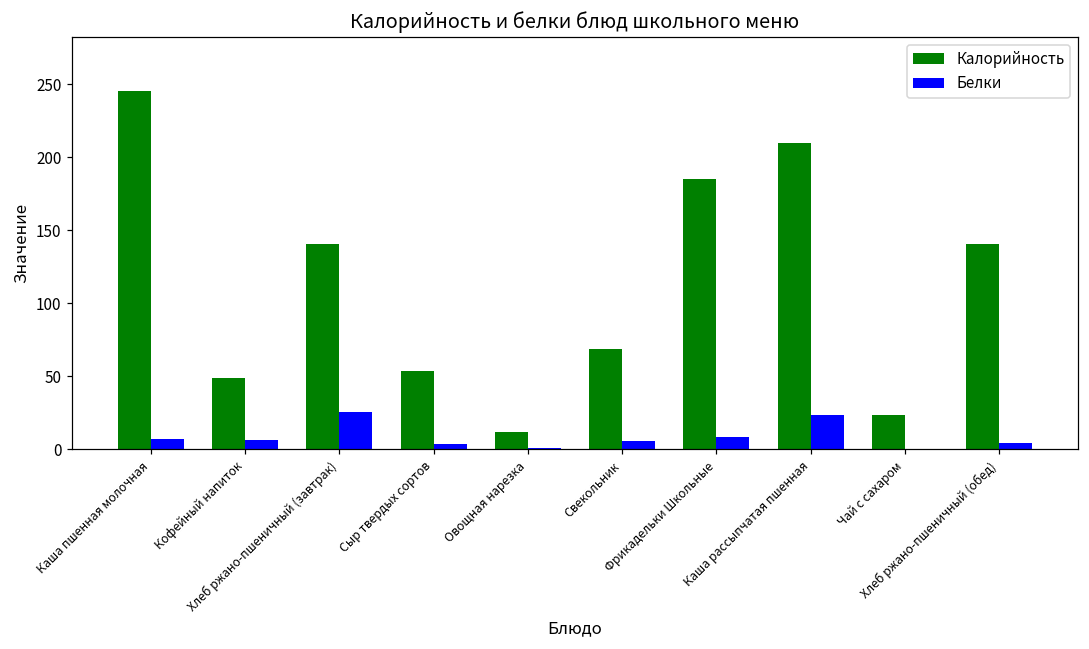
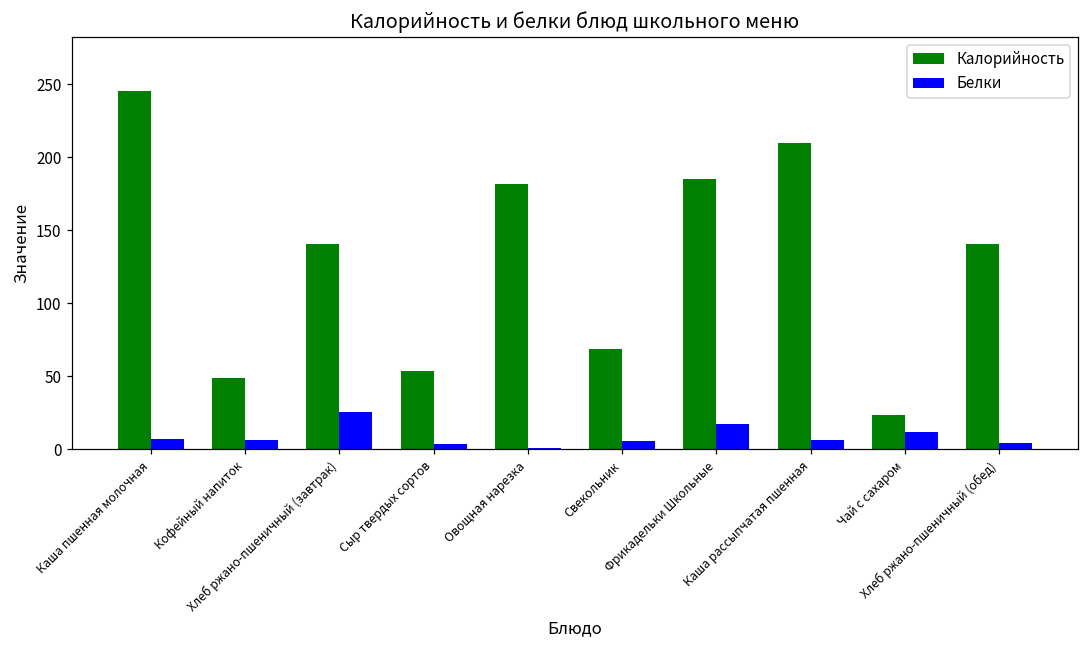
Калорийность, Овощная нарезка: 12 -> 181
Белки, Фрикадельки Школьные: 9 -> 17
Белки, Каша рассыпчатая пшенная: 24 -> 6
Белки, Чай с сахаром: 0 -> 12
